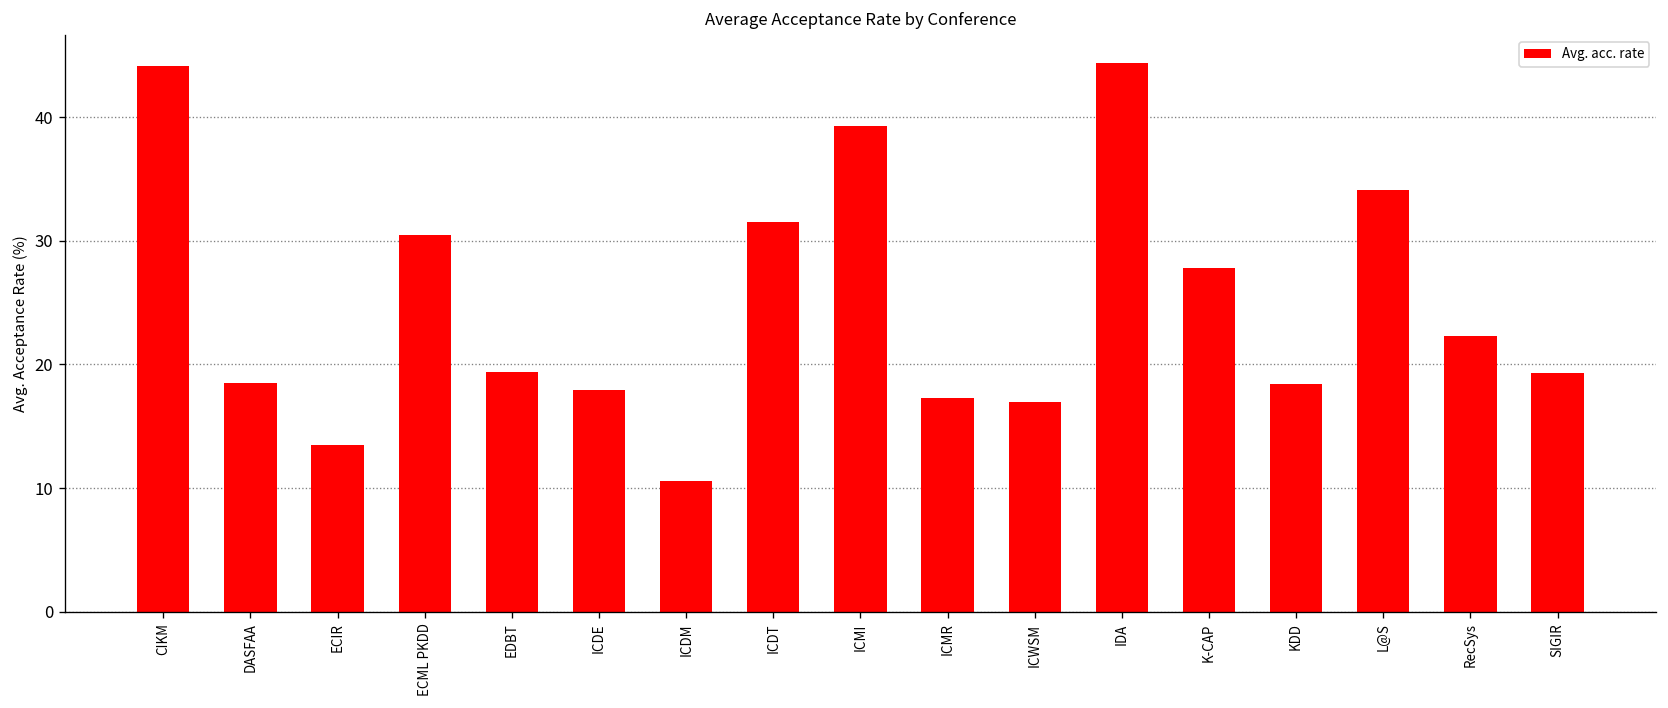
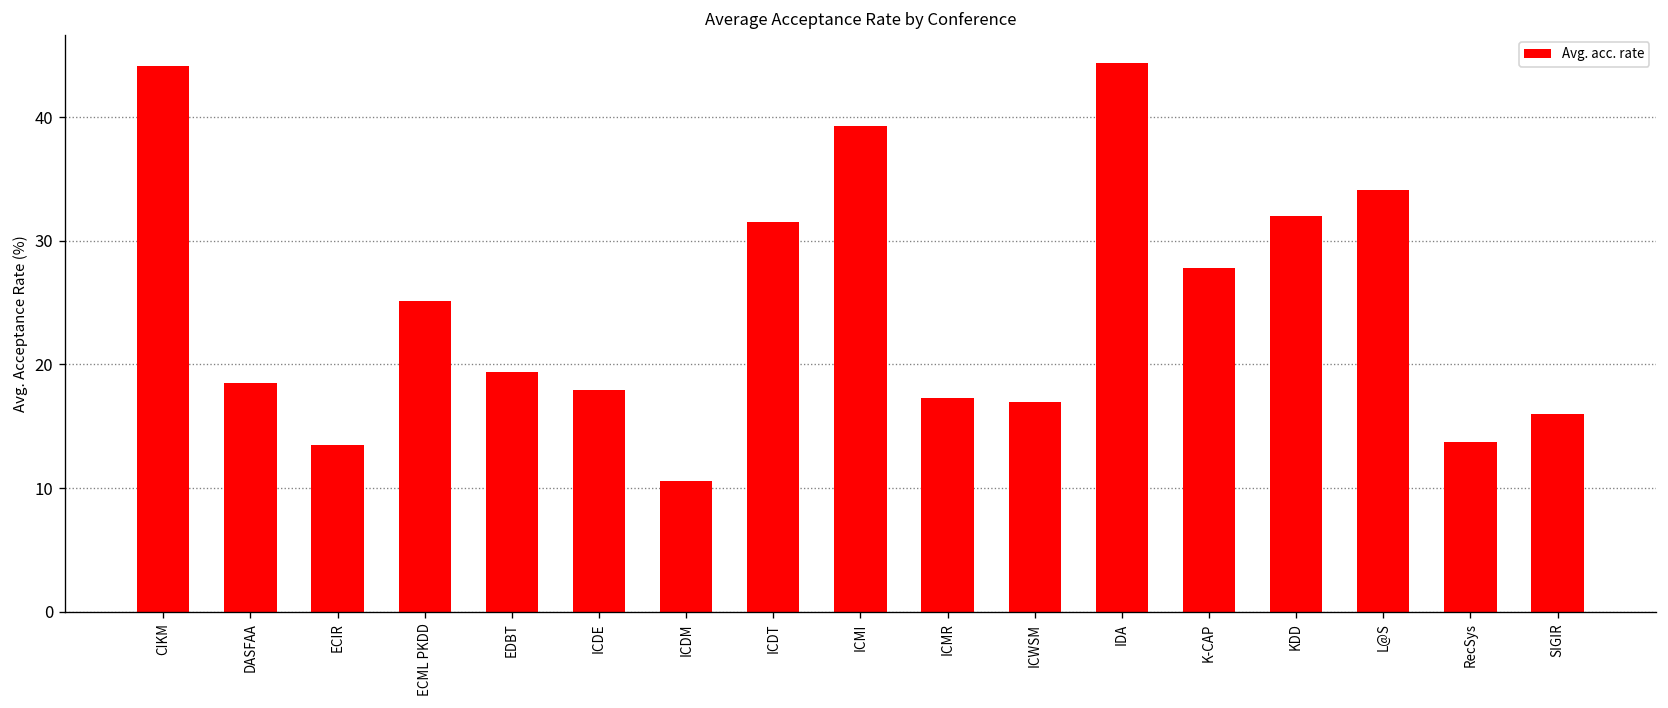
ECML PKDD: 30.5 -> 25.1
KDD: 18.4 -> 32.0
RecSys: 22.3 -> 13.7
SIGIR: 19.3 -> 16.0
